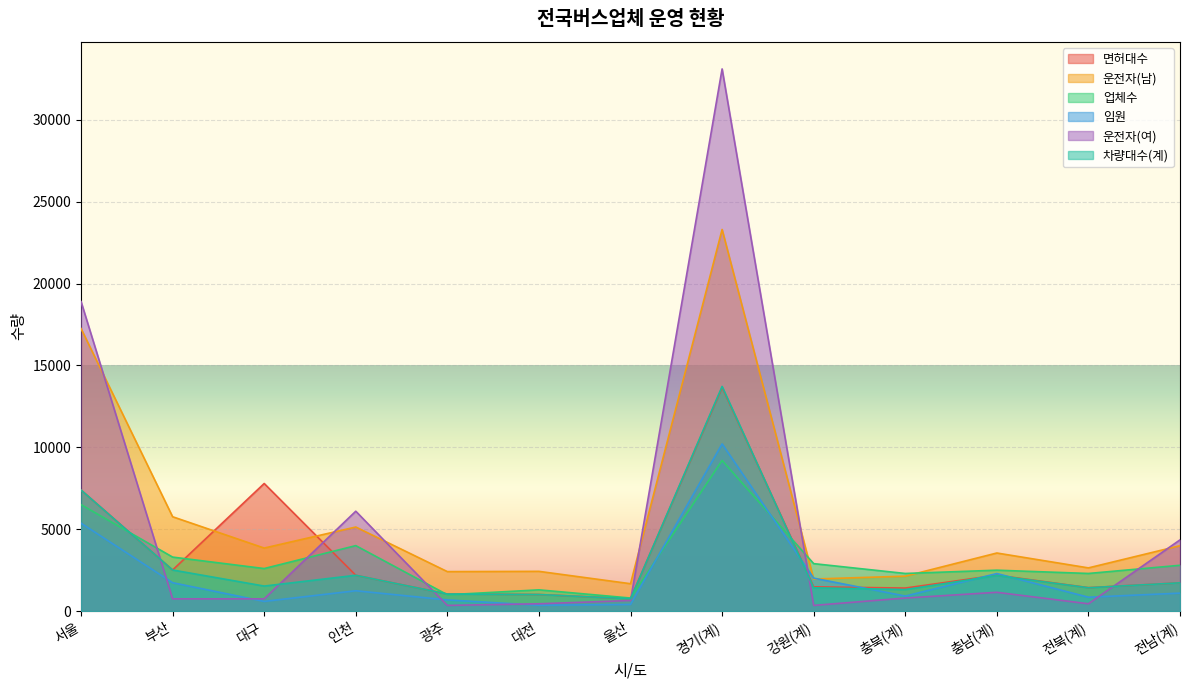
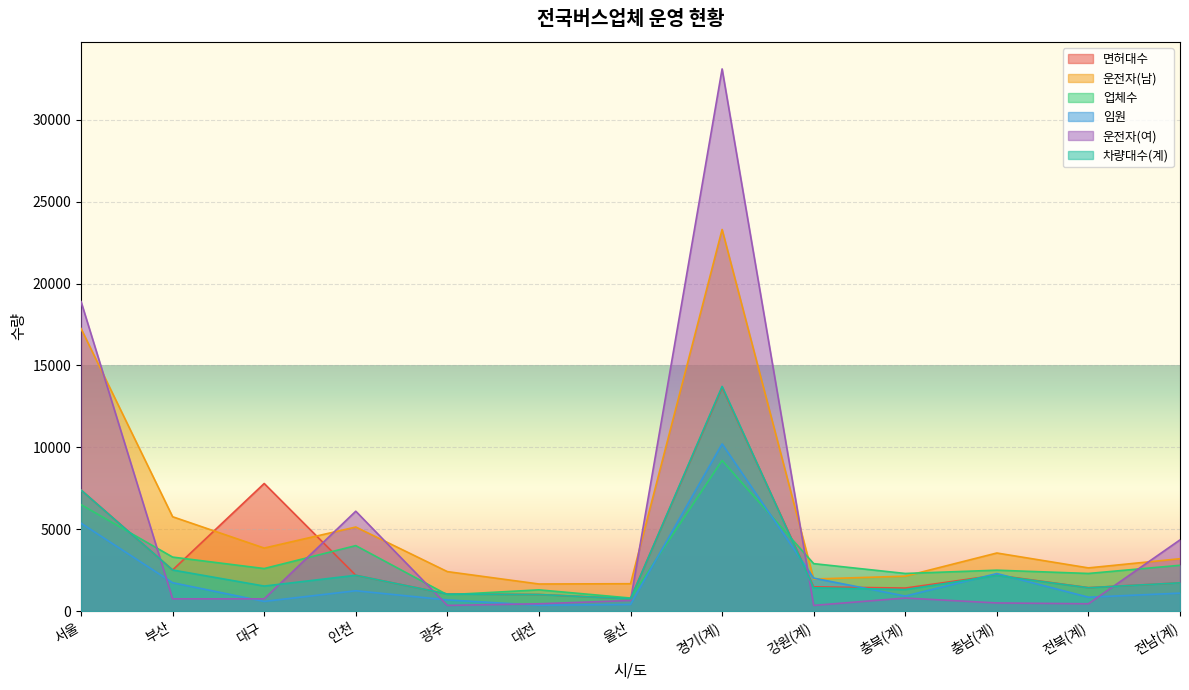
운전자(남), 대전: 2400 -> 1700
운전자(여), 충남(계): 1200 -> 500
운전자(남), 전남(계): 4000 -> 3200
